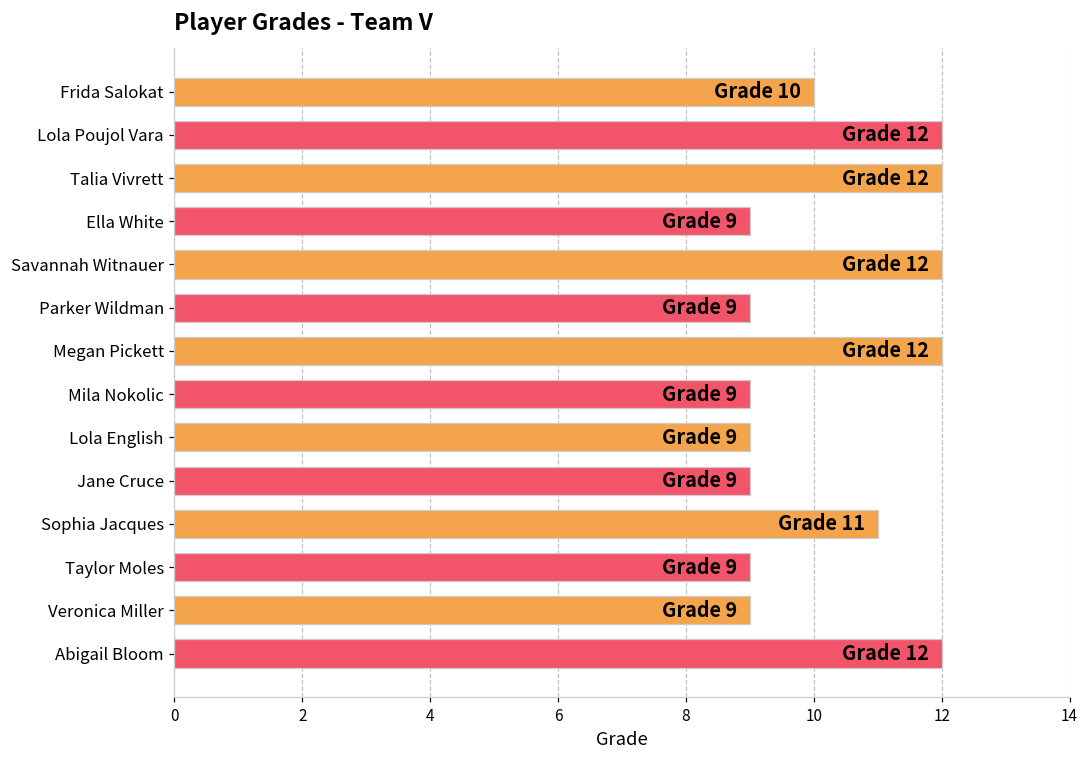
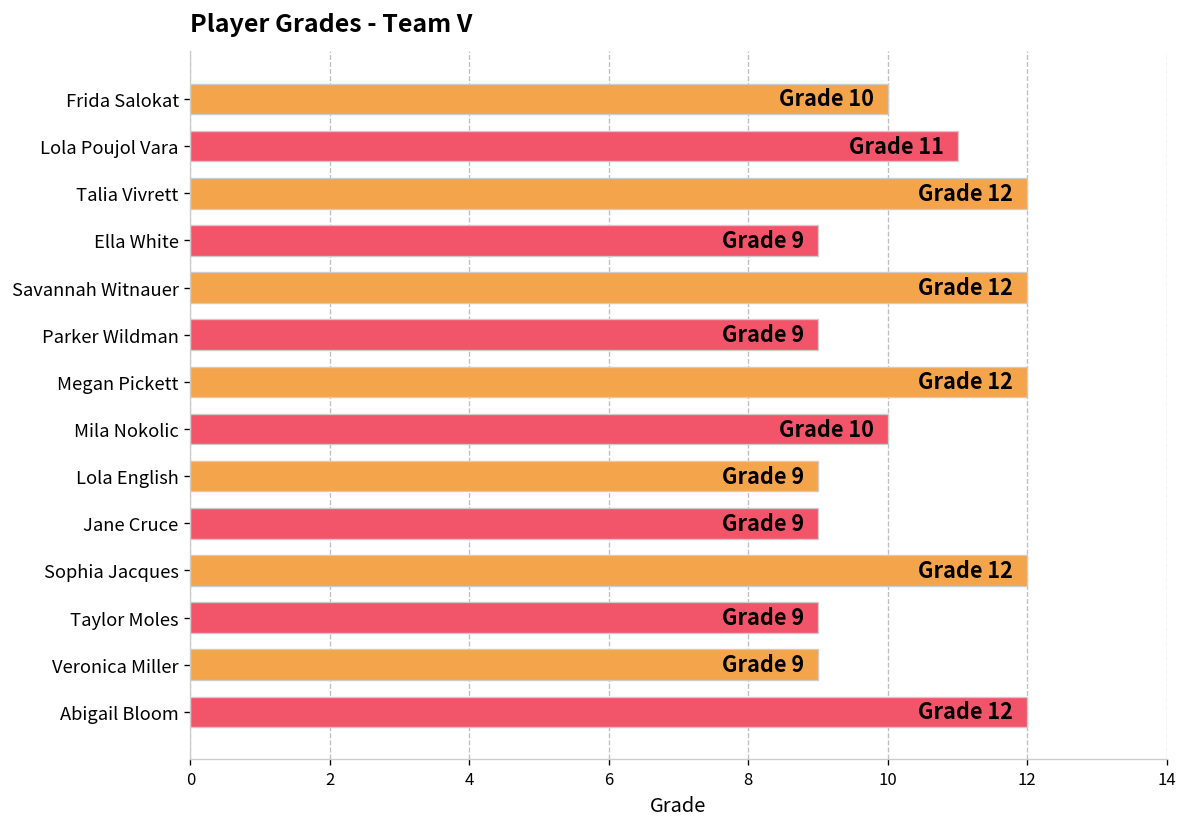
Lola Poujol Vara: 12 -> 11
Mila Nokolic: 9 -> 10
Sophia Jacques: 11 -> 12
